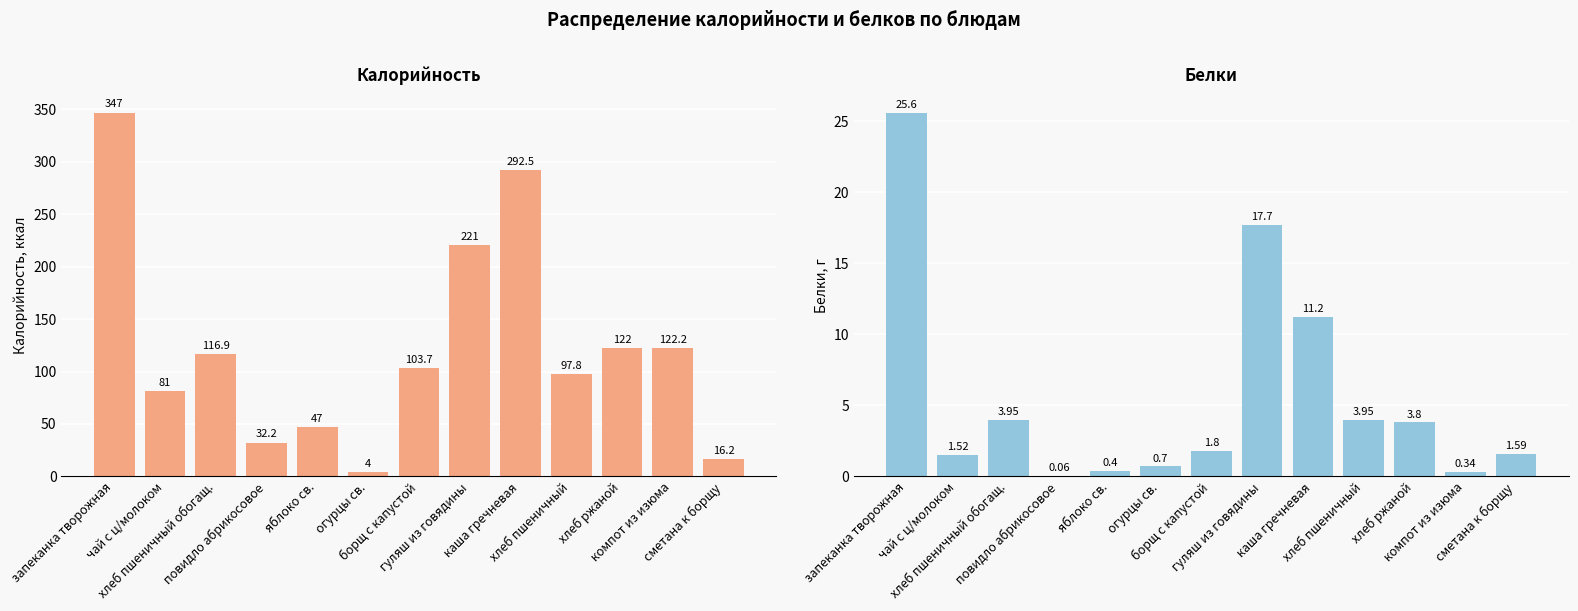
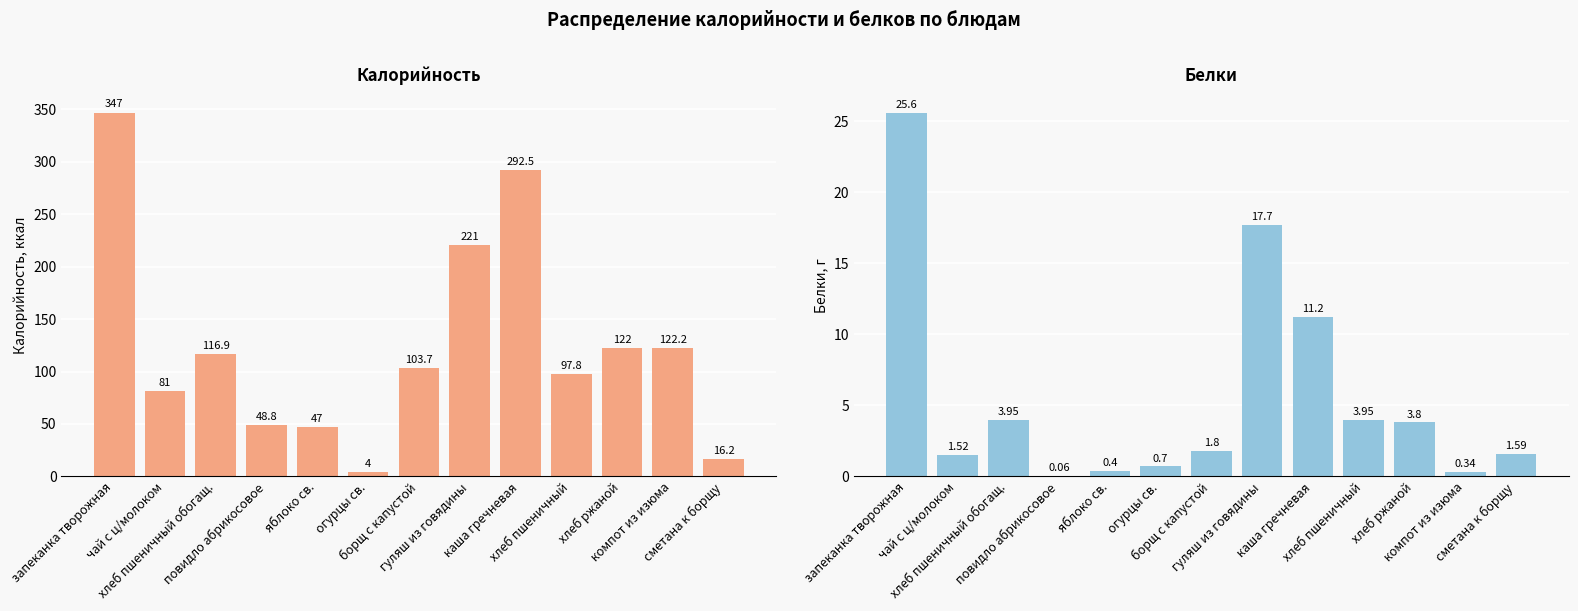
Калорийность, повидло абрикосовое: 32.2 -> 48.8
